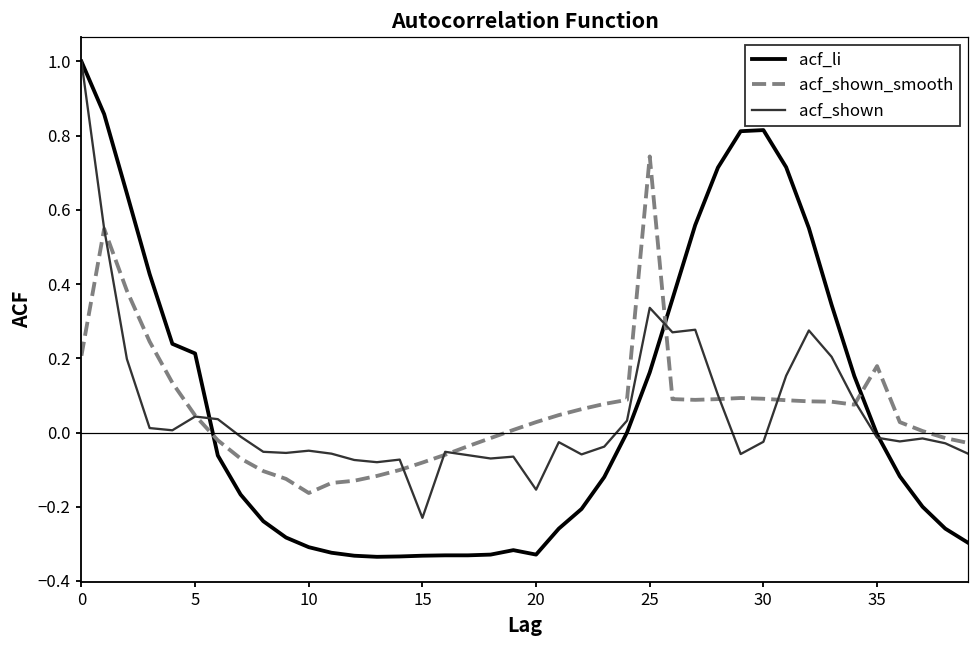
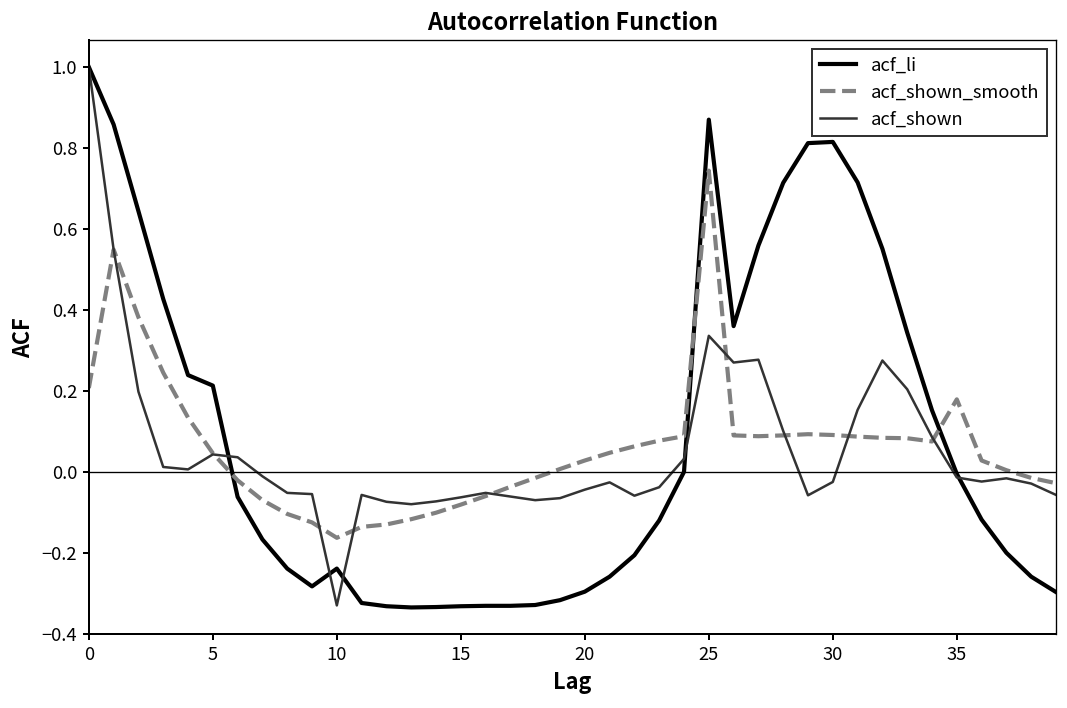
acf_li, 10: -0.31 -> -0.24
acf_shown, 10: -0.05 -> -0.33
acf_shown, 15: -0.23 -> -0.06
acf_li, 20: -0.33 -> -0.30
acf_shown, 20: -0.15 -> -0.04
acf_li, 25: 0.16 -> 0.87
